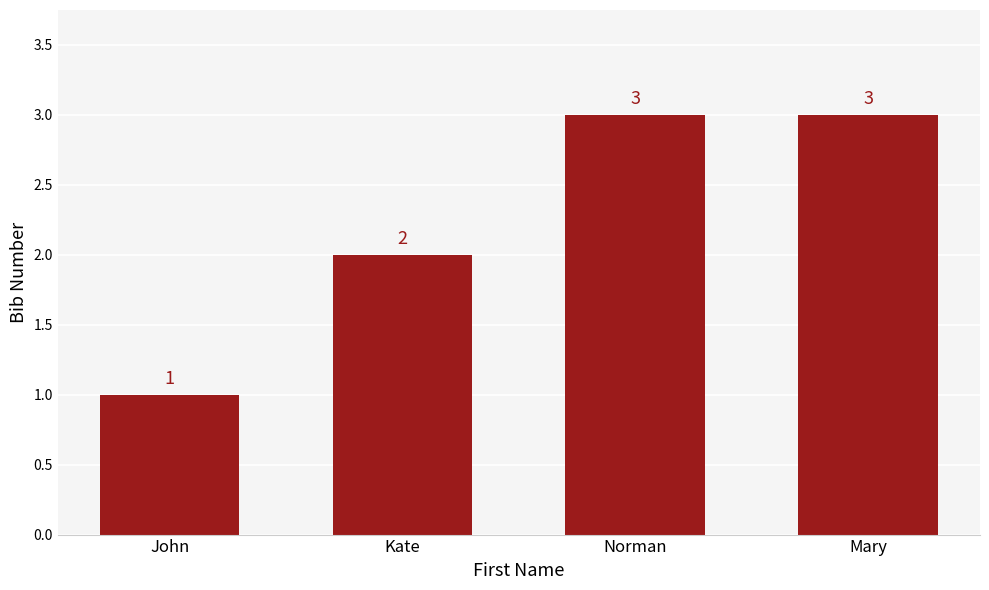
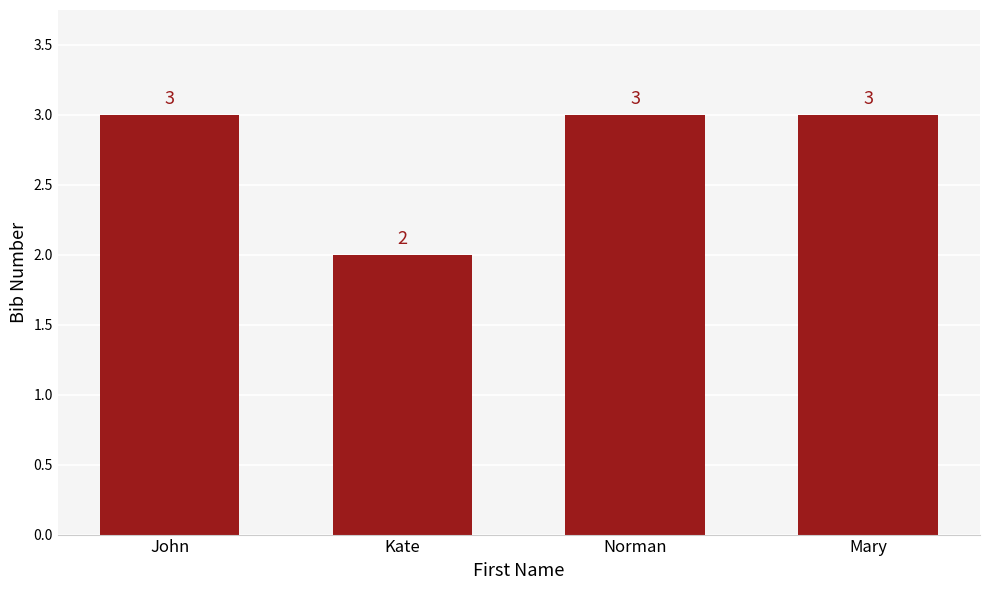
John: 1 -> 3
